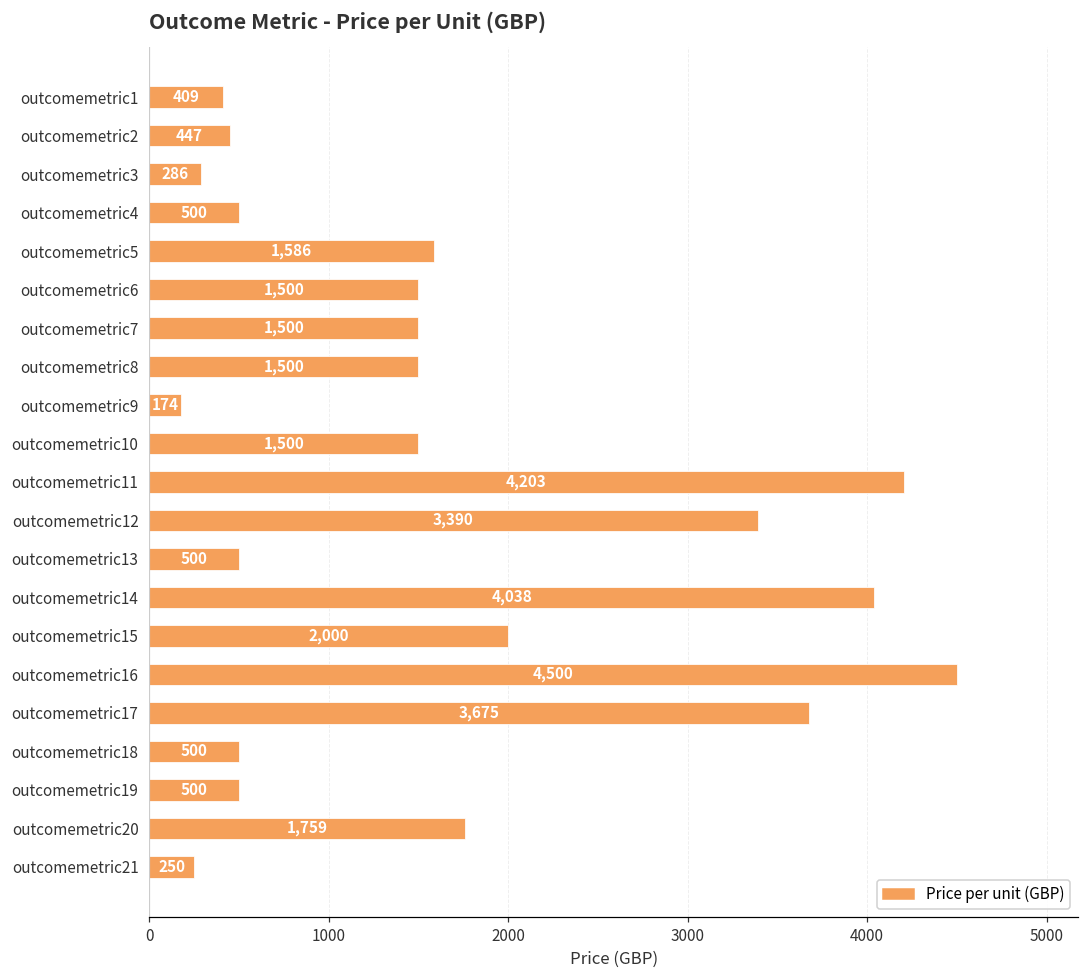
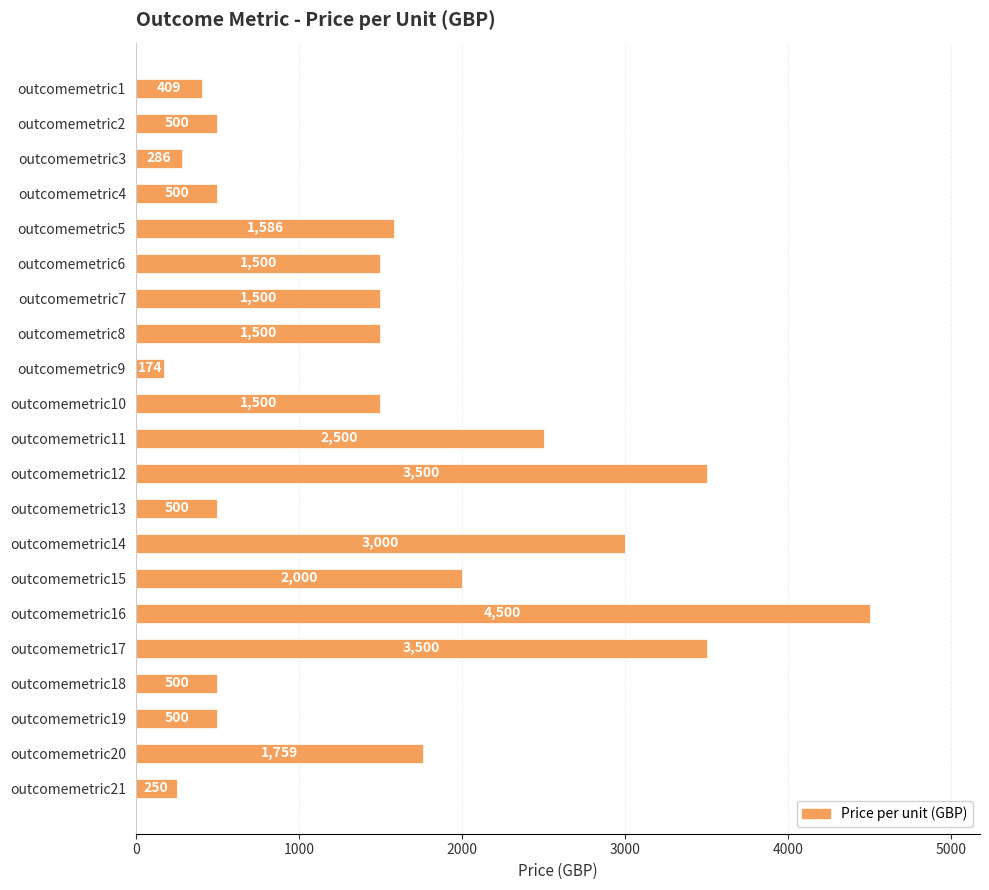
outcomemetric2: 447 -> 500
outcomemetric11: 4,203 -> 2,500
outcomemetric12: 3,390 -> 3,500
outcomemetric14: 4,038 -> 3,000
outcomemetric17: 3,675 -> 3,500
